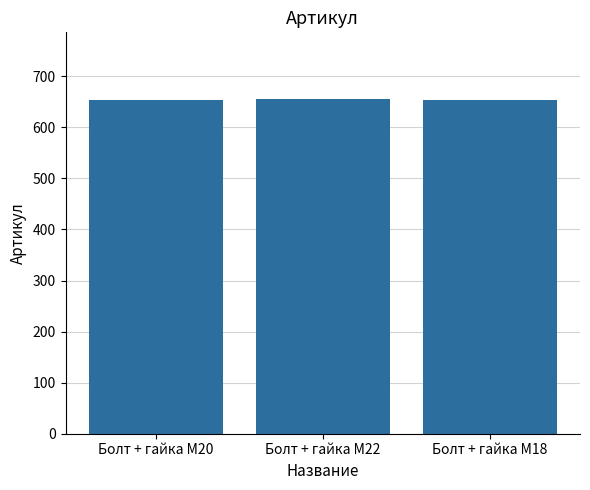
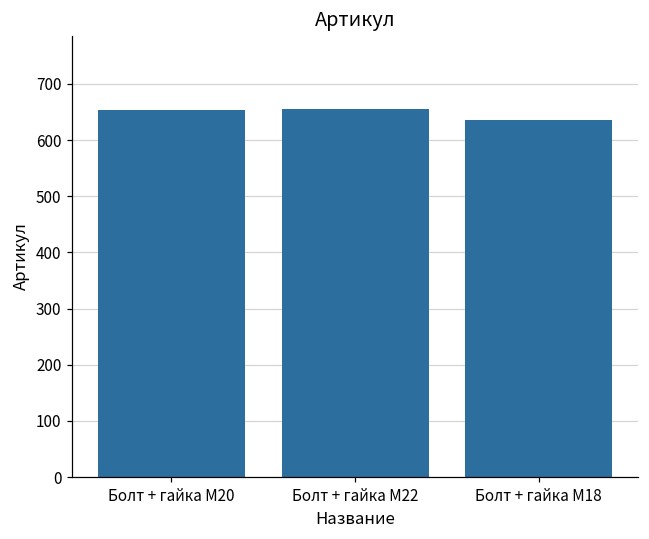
Болт + гайка M18: 650 -> 640
